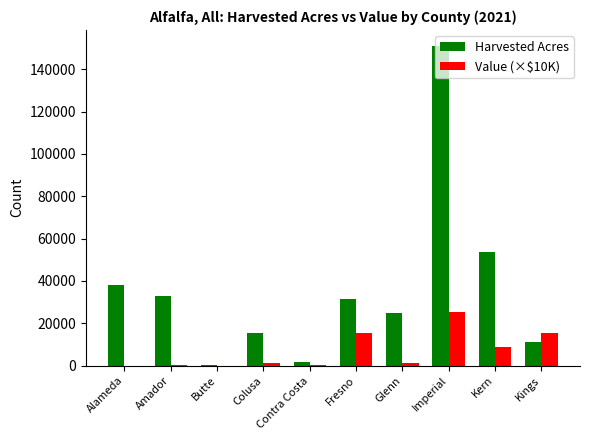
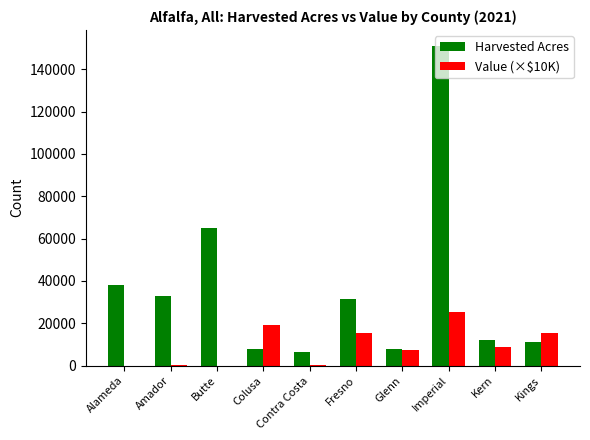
Harvested Acres, Butte: 1000 -> 65000
Harvested Acres, Colusa: 16000 -> 8000
Value (×$10K), Colusa: 1000 -> 19000
Harvested Acres, Contra Costa: 2000 -> 7000
Harvested Acres, Glenn: 25000 -> 8000
Value (×$10K), Glenn: 1000 -> 7000
Harvested Acres, Kern: 54000 -> 12000
